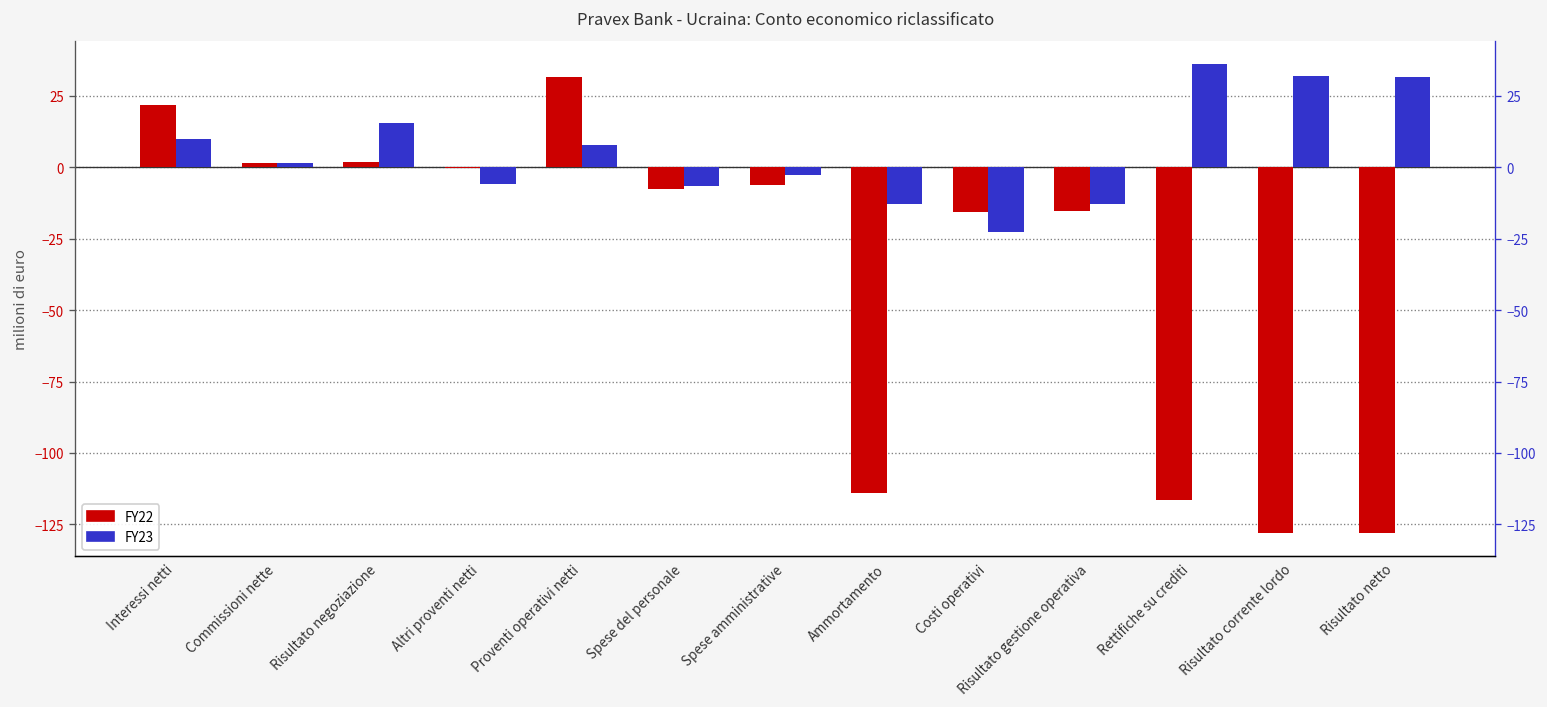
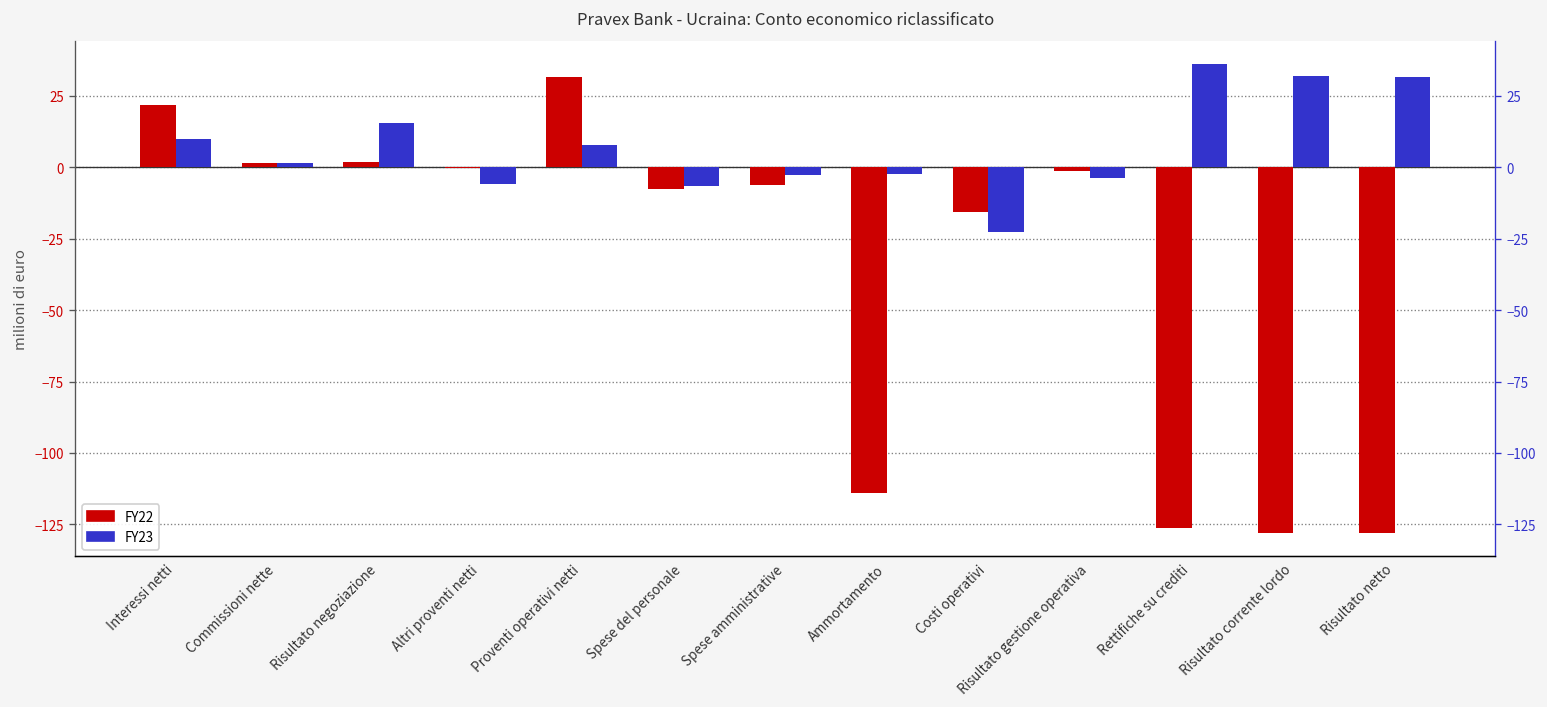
FY23, Ammortamento: -13 -> -2
FY22, Risultato gestione operativa: -15 -> -1
FY23, Risultato gestione operativa: -13 -> -4
FY22, Rettifiche su crediti: -116 -> -126
